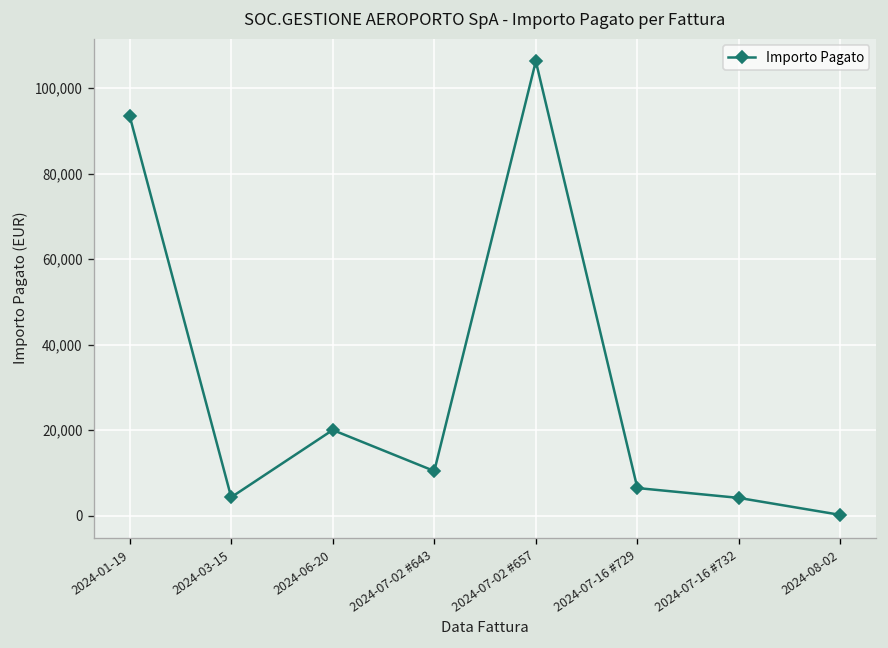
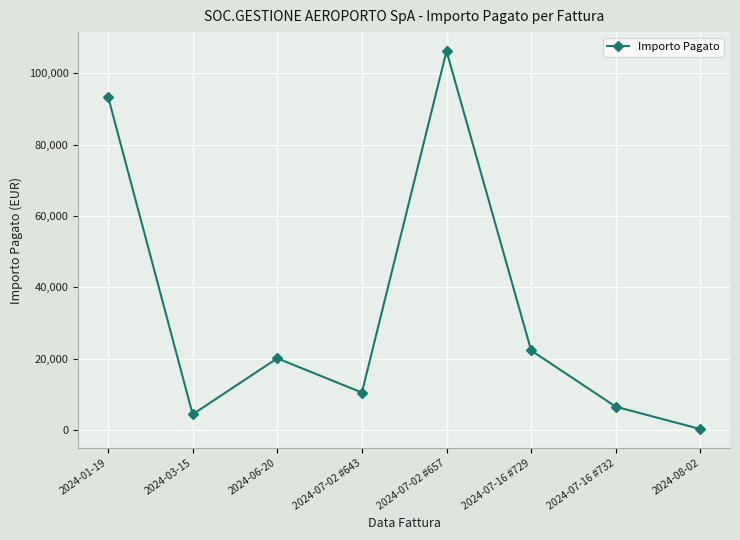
2024-07-16 #729: 7,000 -> 22,000
2024-07-16 #732: 4,000 -> 7,000
